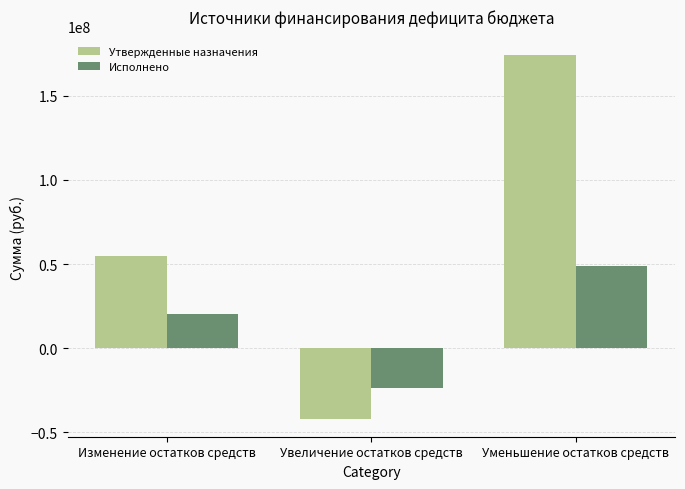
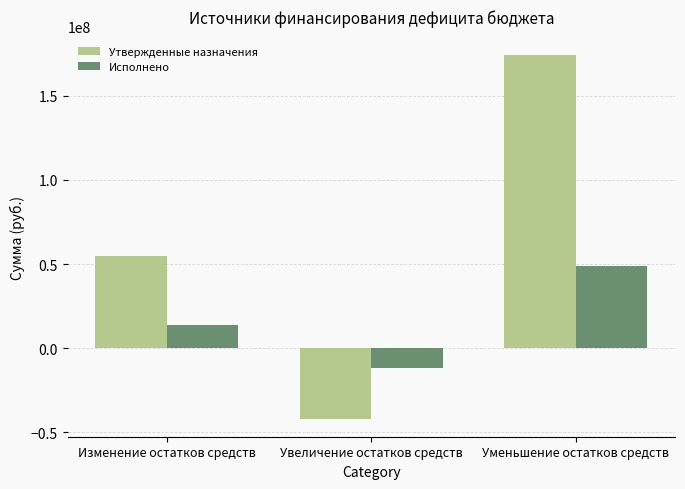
Исполнено, Изменение остатков средств: 20000000 -> 14000000
Исполнено, Увеличение остатков средств: -23000000 -> -12000000
